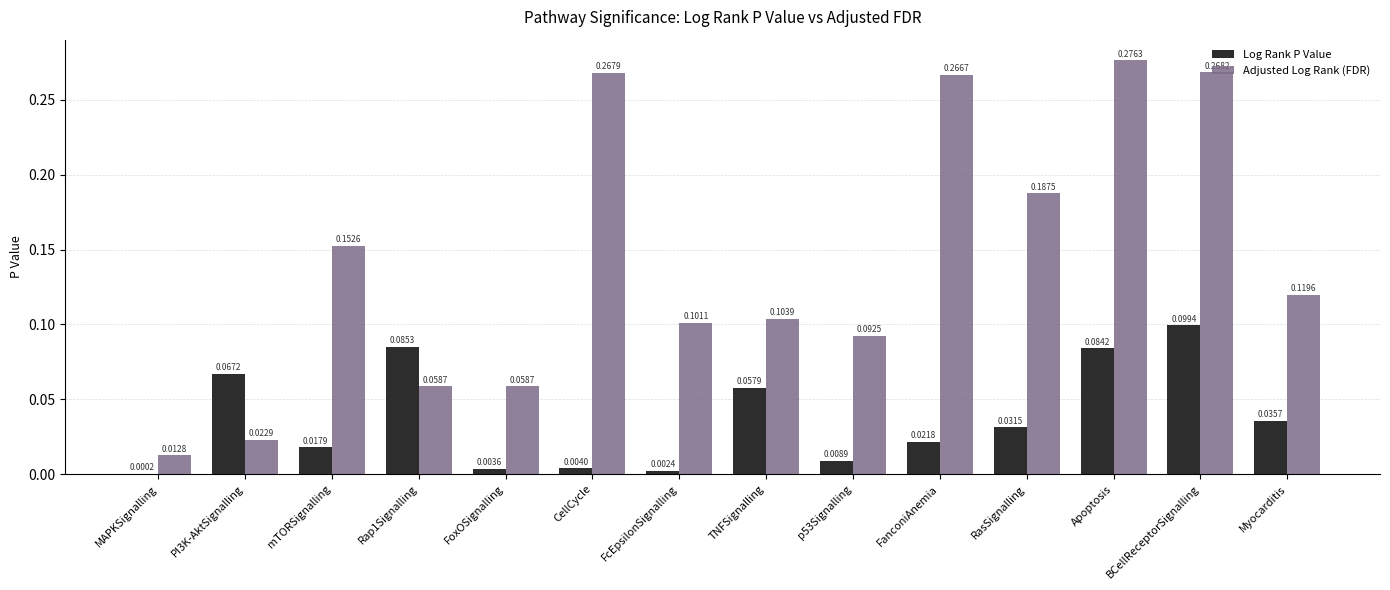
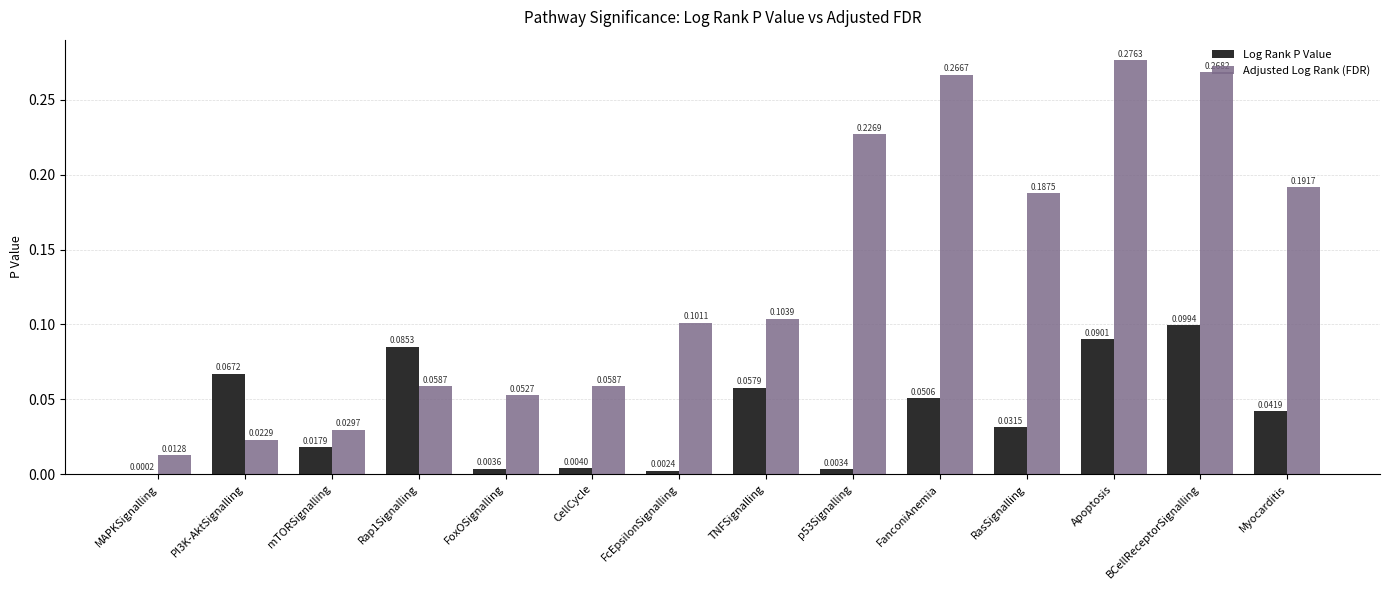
Adjusted Log Rank (FDR), mTORSignalling: 0.1526 -> 0.0297
Adjusted Log Rank (FDR), FoxOSignalling: 0.0587 -> 0.0527
Adjusted Log Rank (FDR), CellCycle: 0.2679 -> 0.0587
Log Rank P Value, p53Signalling: 0.0089 -> 0.0034
Adjusted Log Rank (FDR), p53Signalling: 0.0925 -> 0.2269
Log Rank P Value, FanconiAnemia: 0.0218 -> 0.0506
Log Rank P Value, Apoptosis: 0.0842 -> 0.0901
Log Rank P Value, Myocarditis: 0.0357 -> 0.0419
Adjusted Log Rank (FDR), Myocarditis: 0.1196 -> 0.1917
